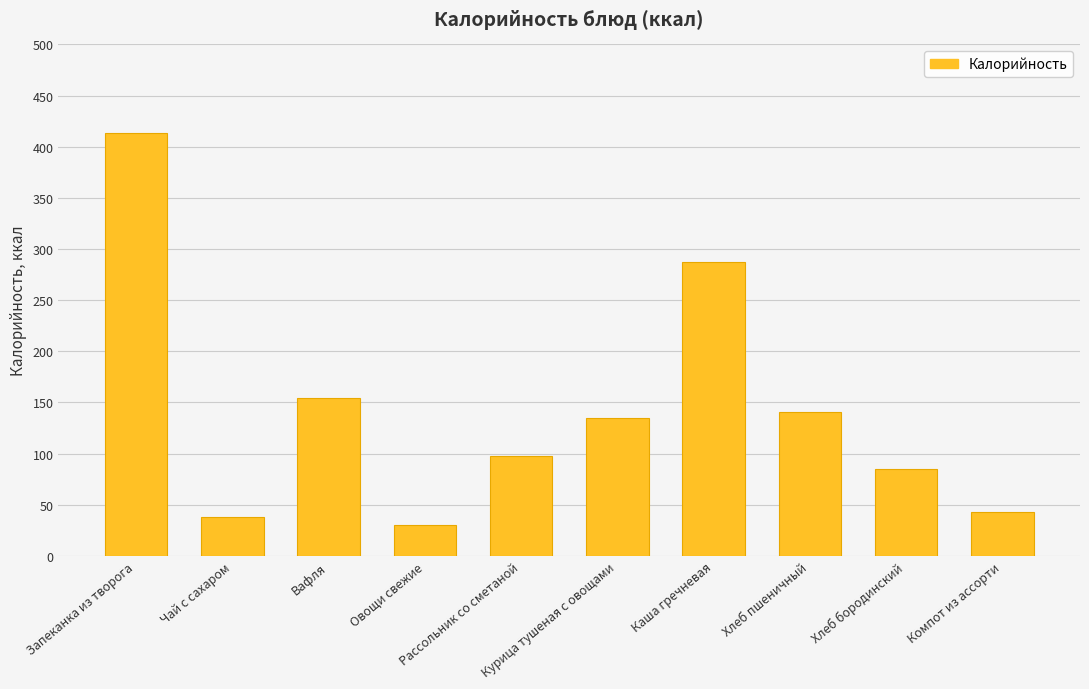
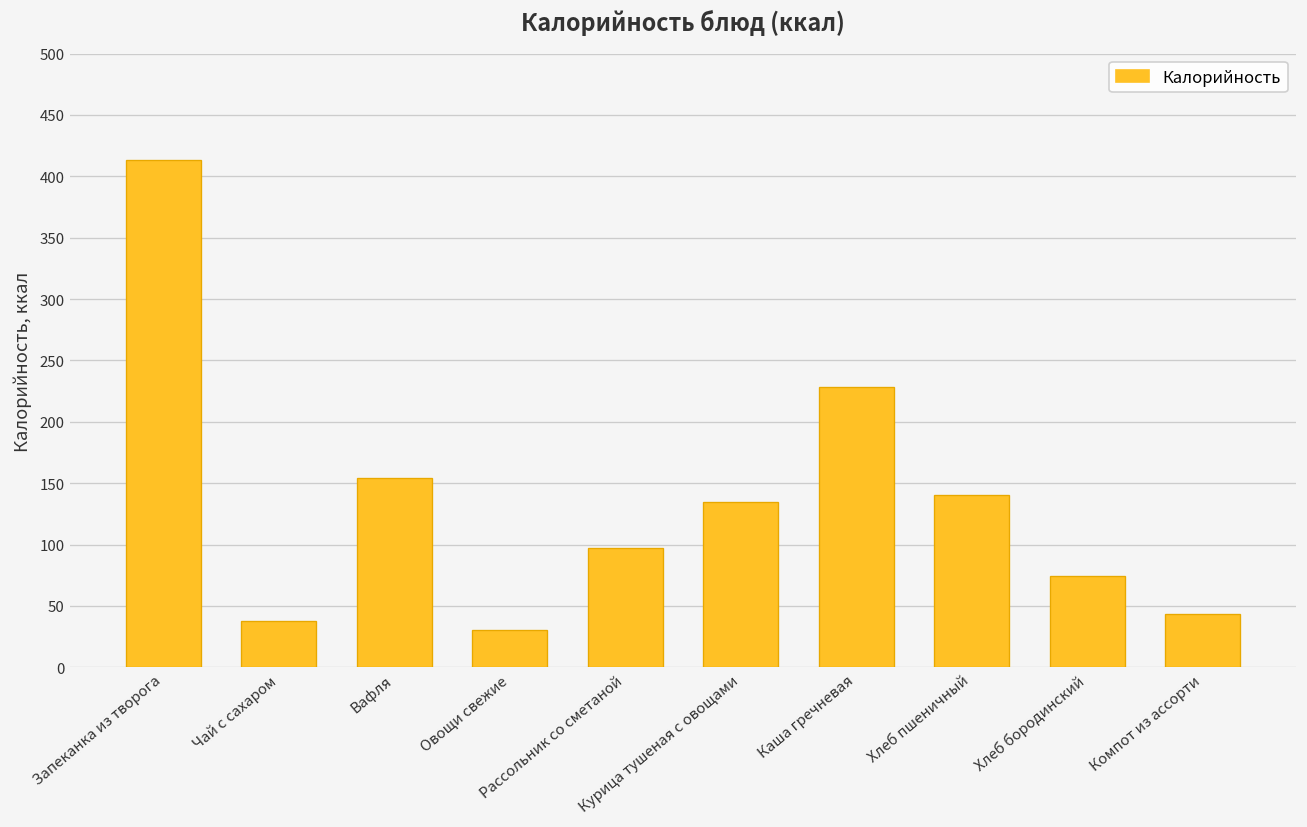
Каша гречневая: 287 -> 228
Хлеб бородинский: 85 -> 75
